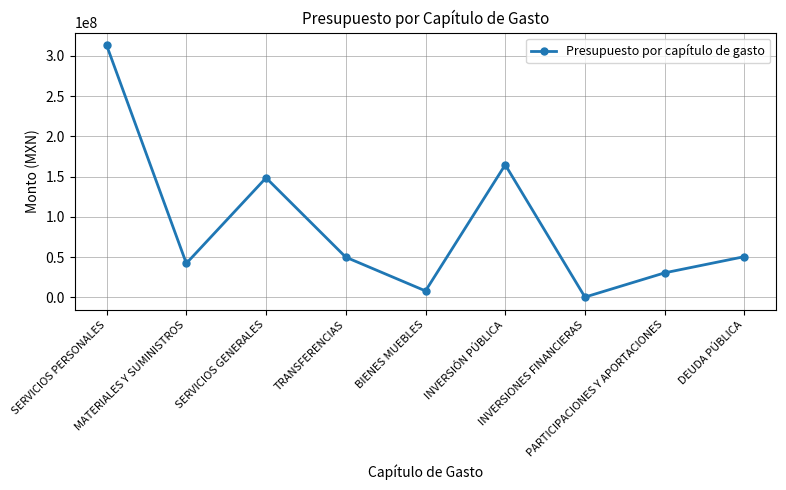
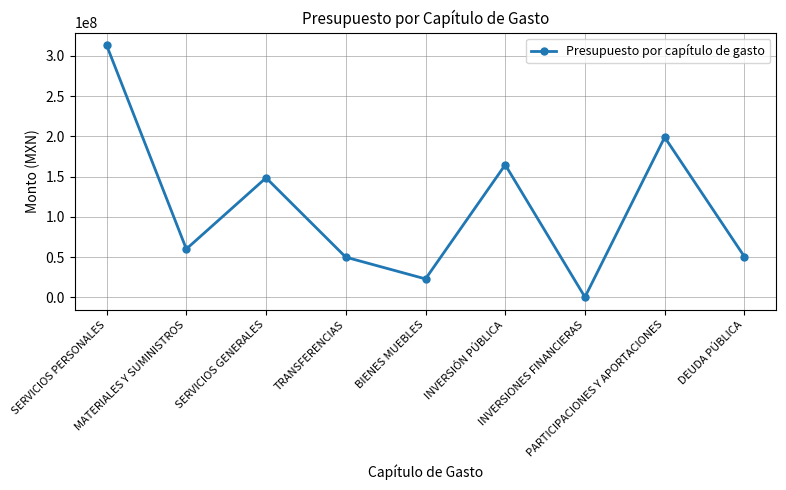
MATERIALES Y SUMINISTROS: 40000000 -> 60000000
BIENES MUEBLES: 10000000 -> 20000000
PARTICIPACIONES Y APORTACIONES: 30000000 -> 200000000
